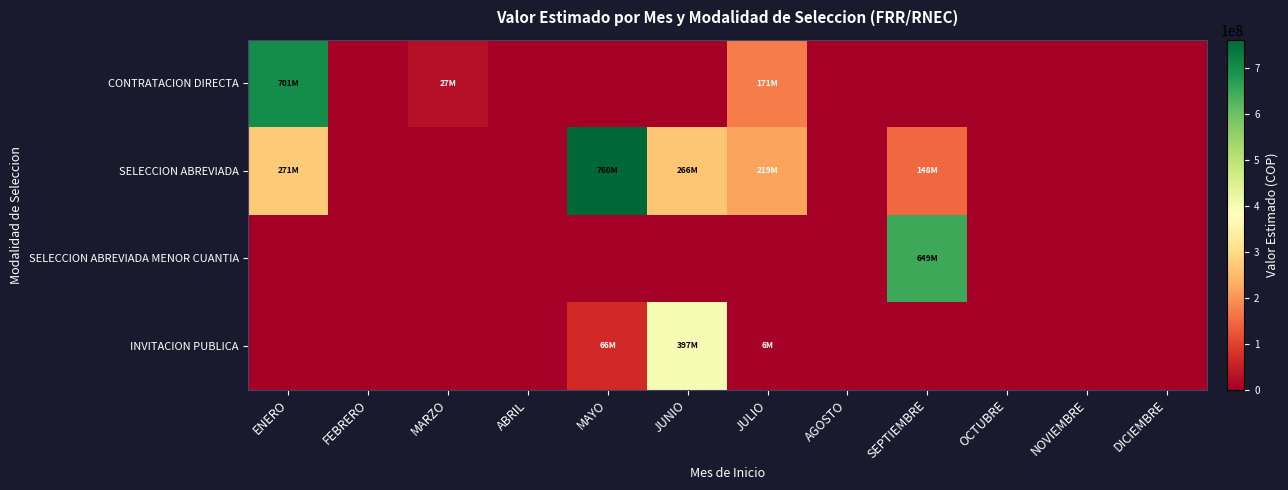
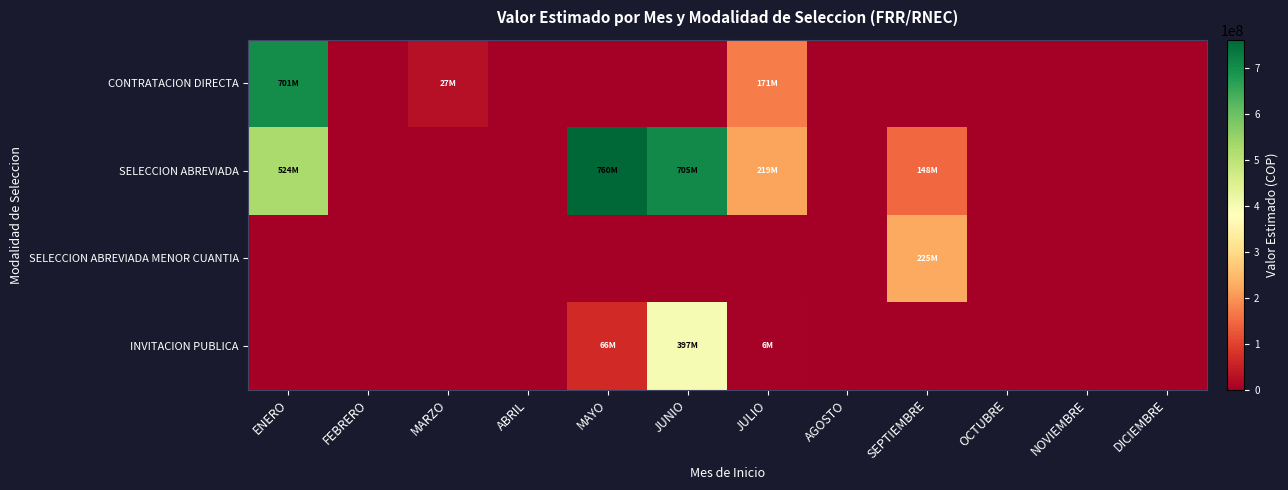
SELECCION ABREVIADA, ENERO: 271M -> 524M
SELECCION ABREVIADA, JUNIO: 266M -> 705M
SELECCION ABREVIADA MENOR CUANTIA, SEPTIEMBRE: 649M -> 225M
